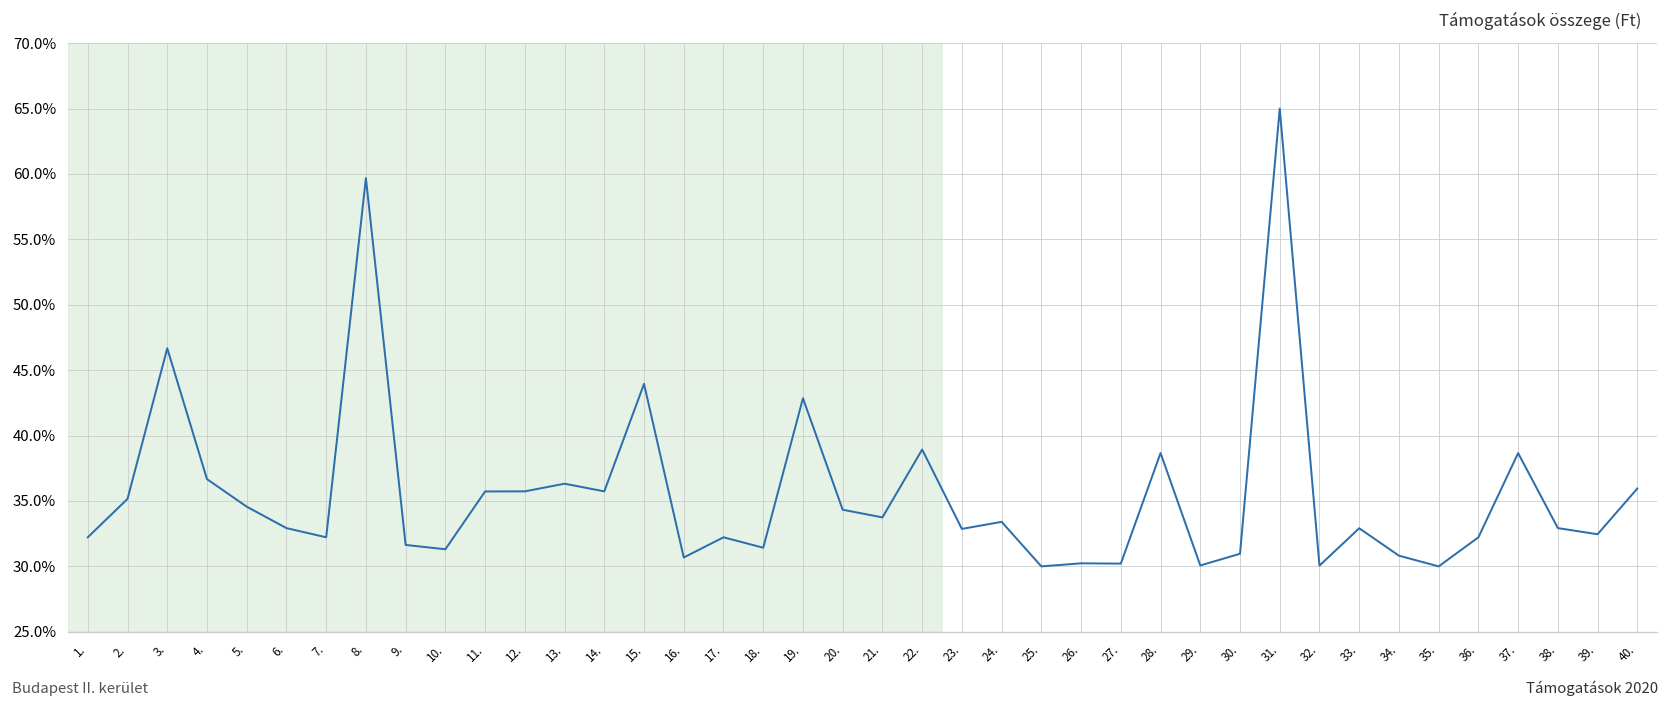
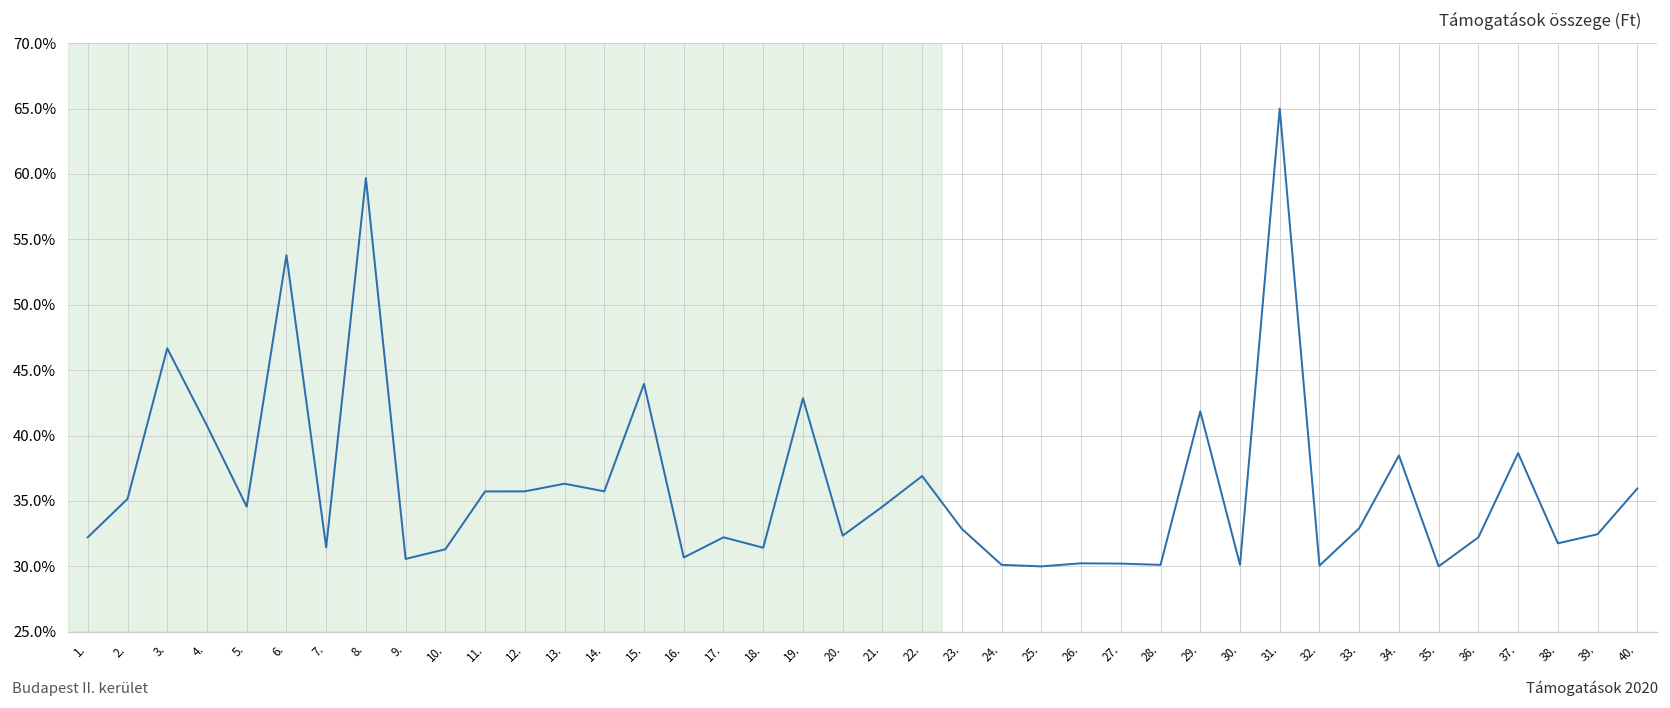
4.: 36.7% -> 40.8%
6.: 32.9% -> 53.8%
7.: 32.2% -> 31.4%
9.: 31.6% -> 30.6%
20.: 34.3% -> 32.3%
21.: 33.7% -> 34.6%
22.: 38.9% -> 36.9%
24.: 33.4% -> 30.1%
28.: 38.7% -> 30.1%
29.: 30.1% -> 41.9%
30.: 31.0% -> 30.1%
34.: 30.8% -> 38.5%
38.: 32.9% -> 31.8%
